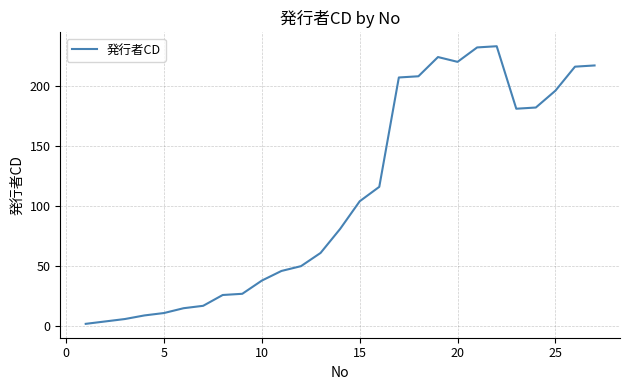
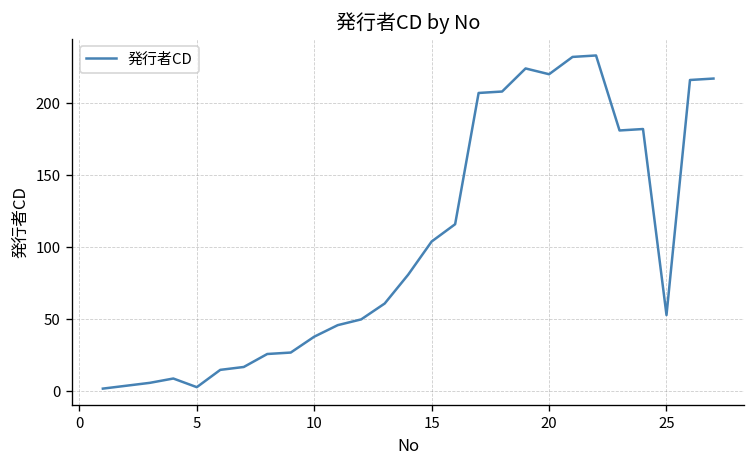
5: 11 -> 3
25: 196 -> 53
